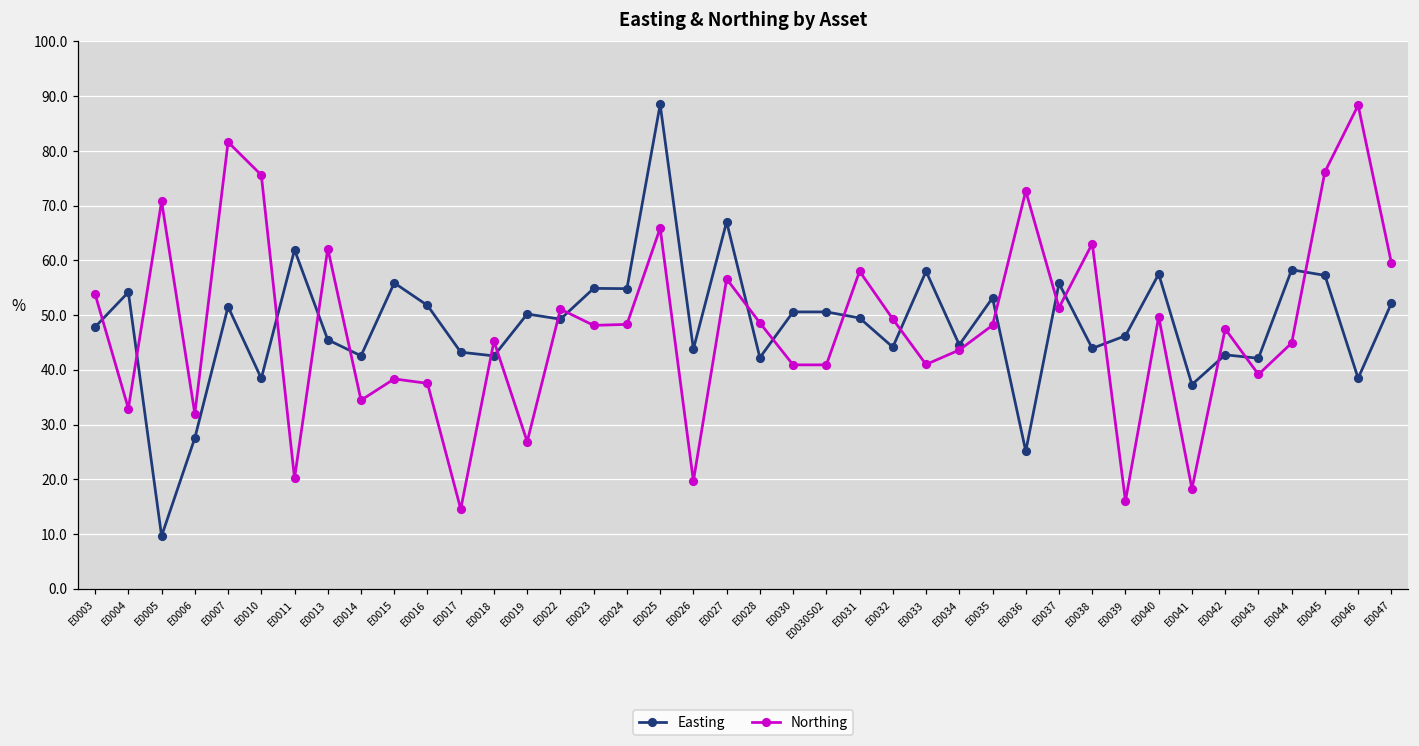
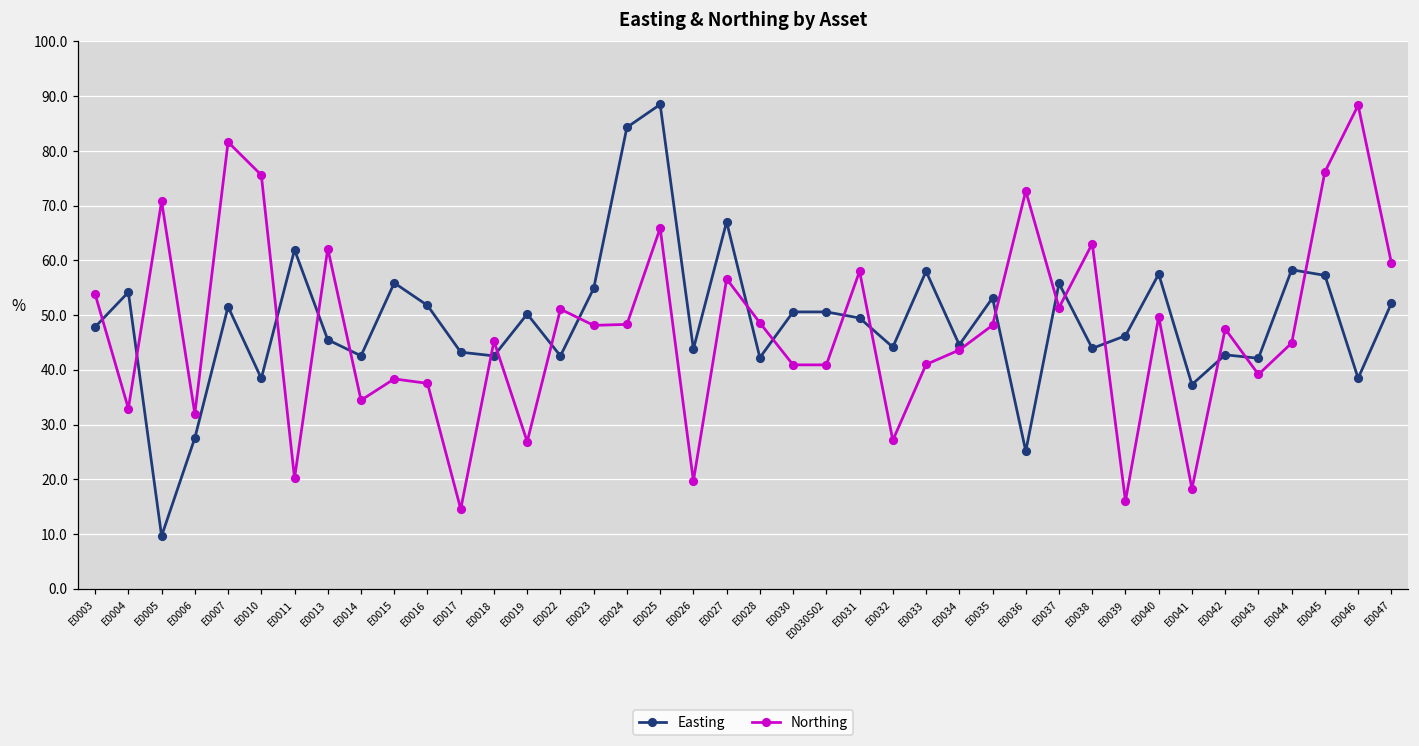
Easting, E0022: 49 -> 43
Easting, E0024: 55 -> 84
Northing, E0032: 49 -> 27
